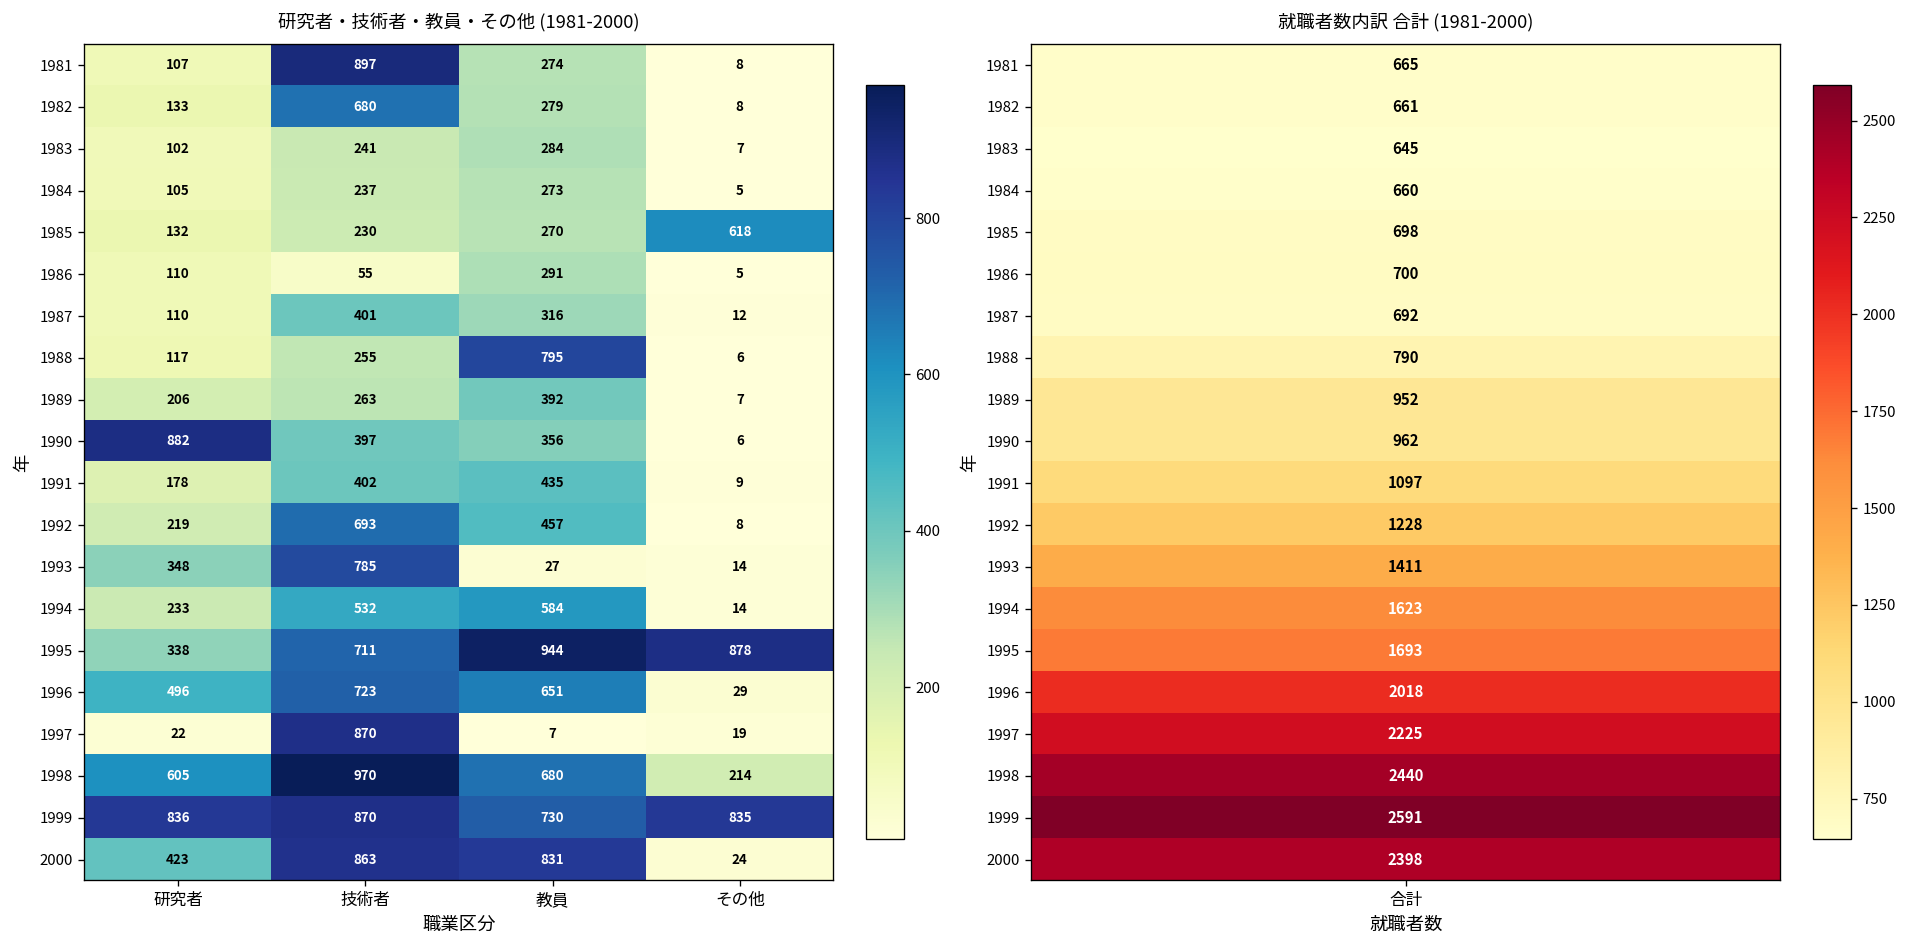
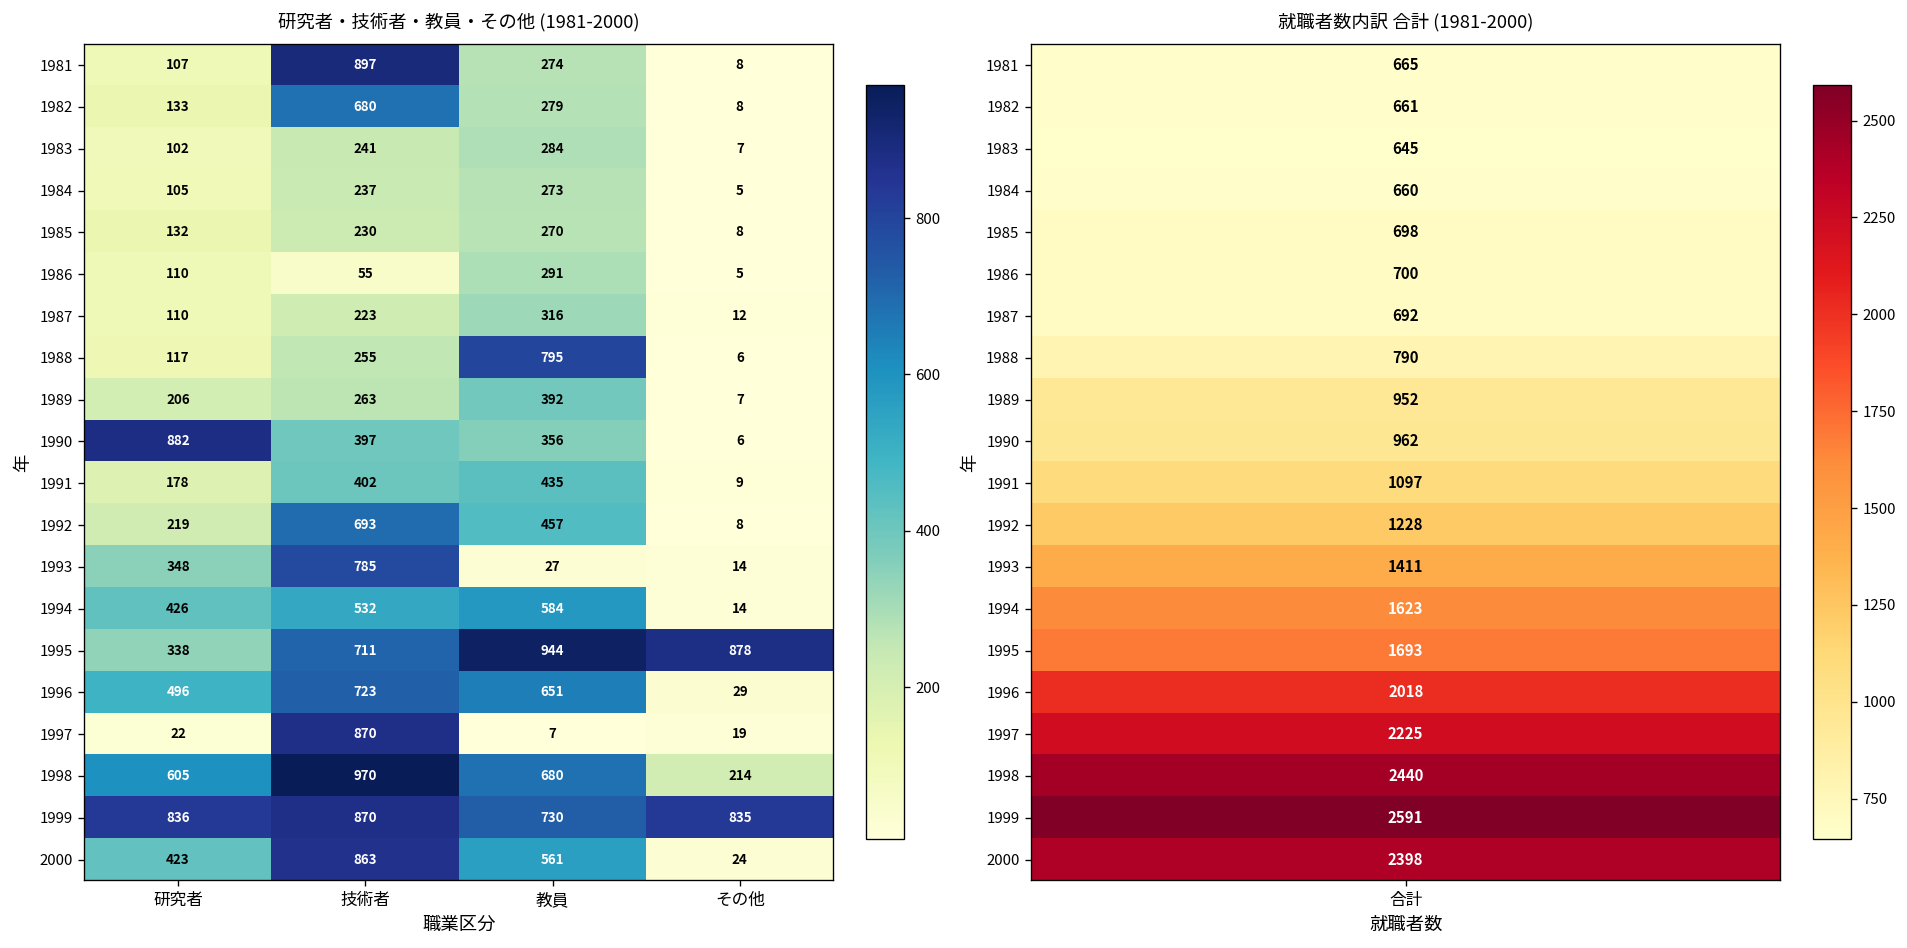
1985, その他: 618 -> 8
1987, 技術者: 401 -> 223
1994, 研究者: 233 -> 426
2000, 教員: 831 -> 561
